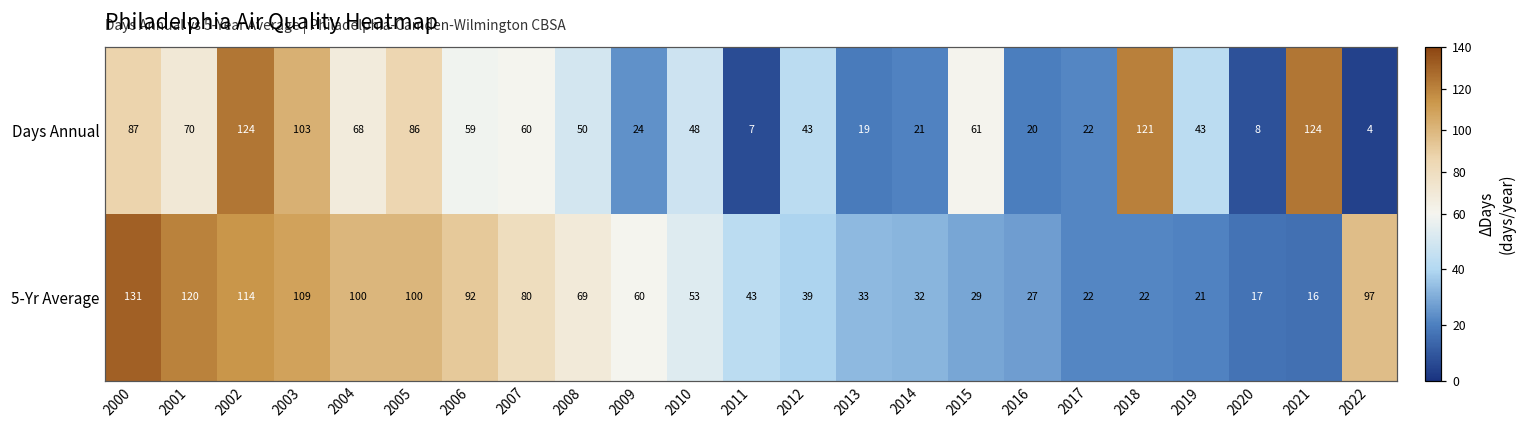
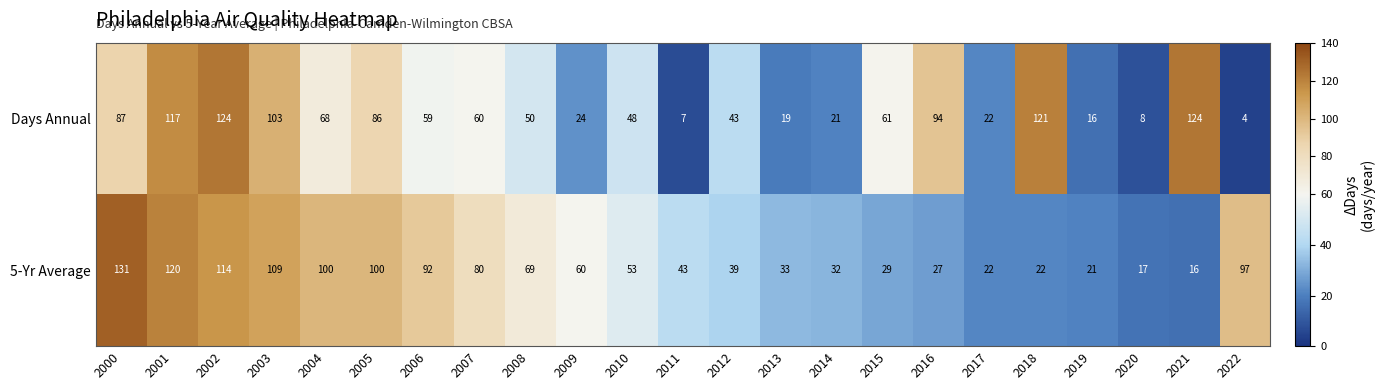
Days Annual, 2001: 70 -> 117
Days Annual, 2016: 20 -> 94
Days Annual, 2019: 43 -> 16
